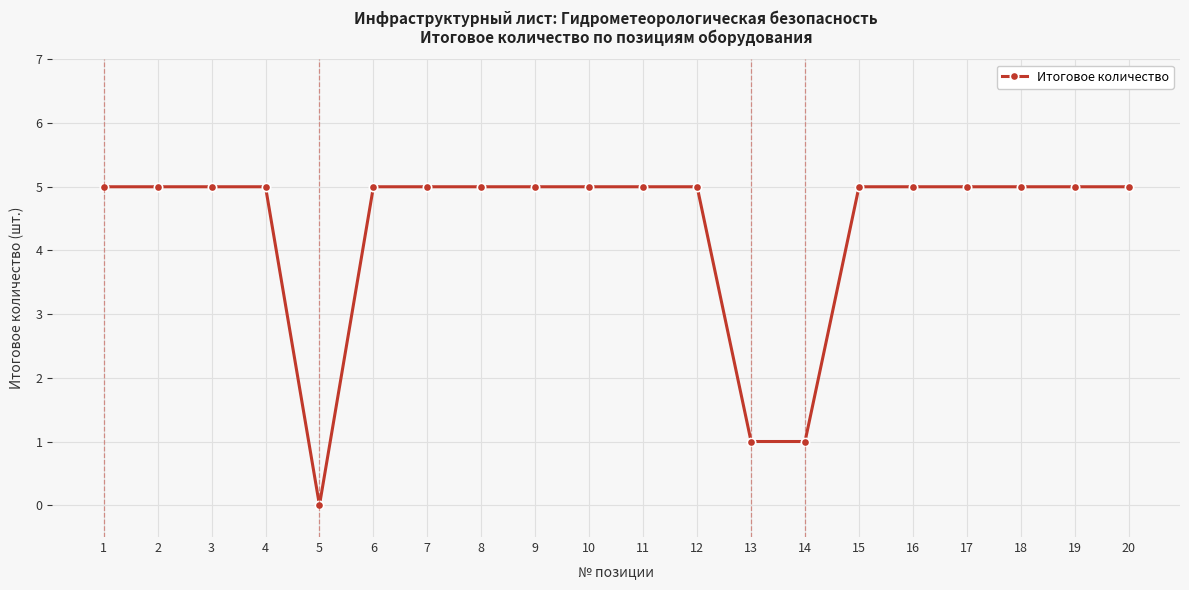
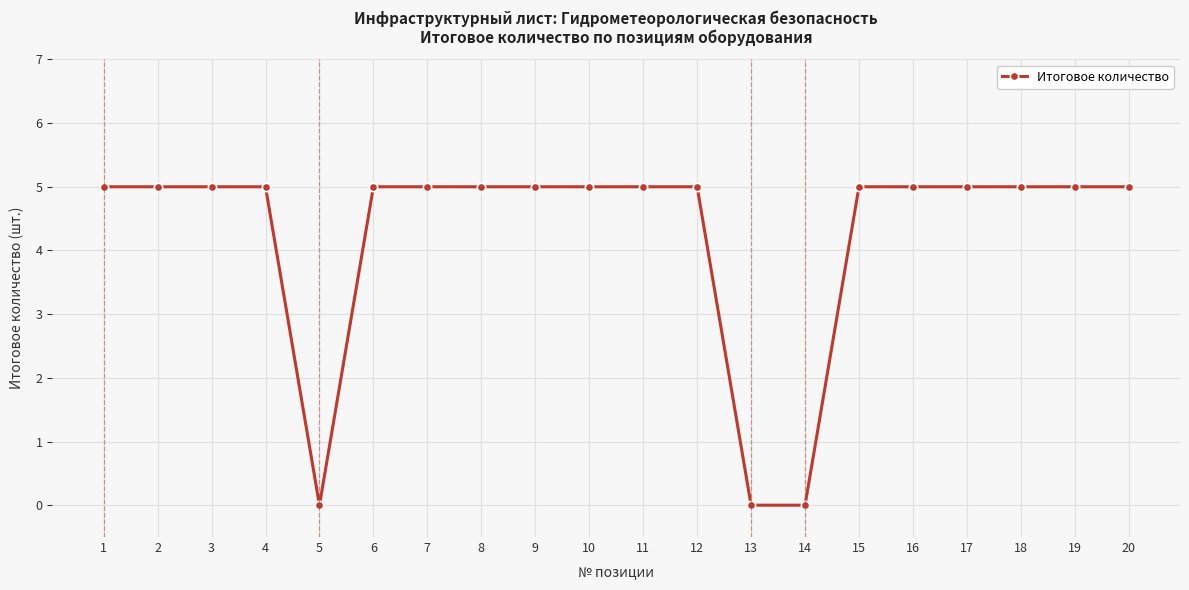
13: 1 -> 0
14: 1 -> 0
